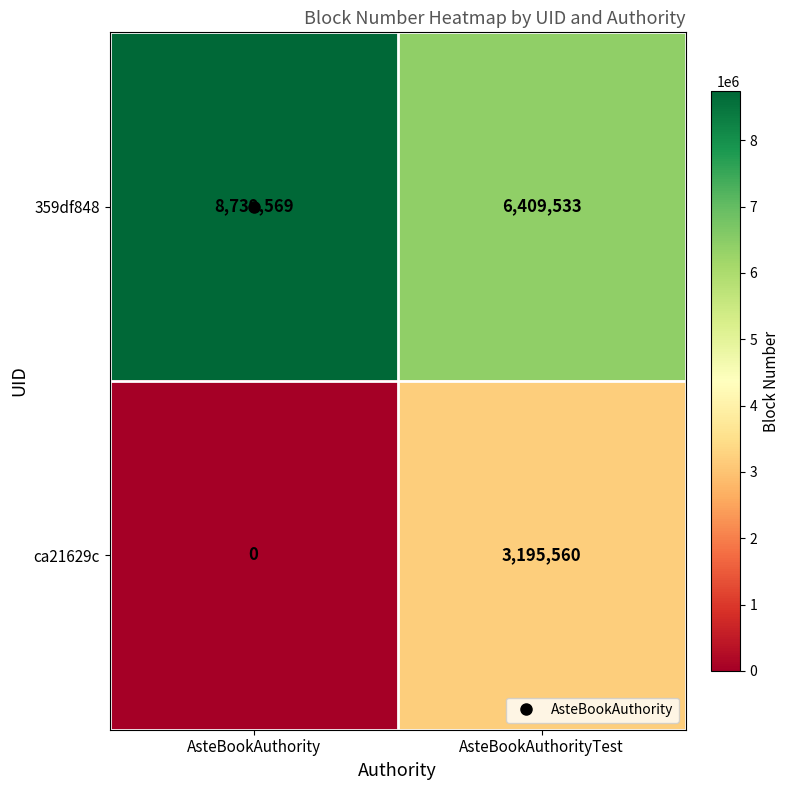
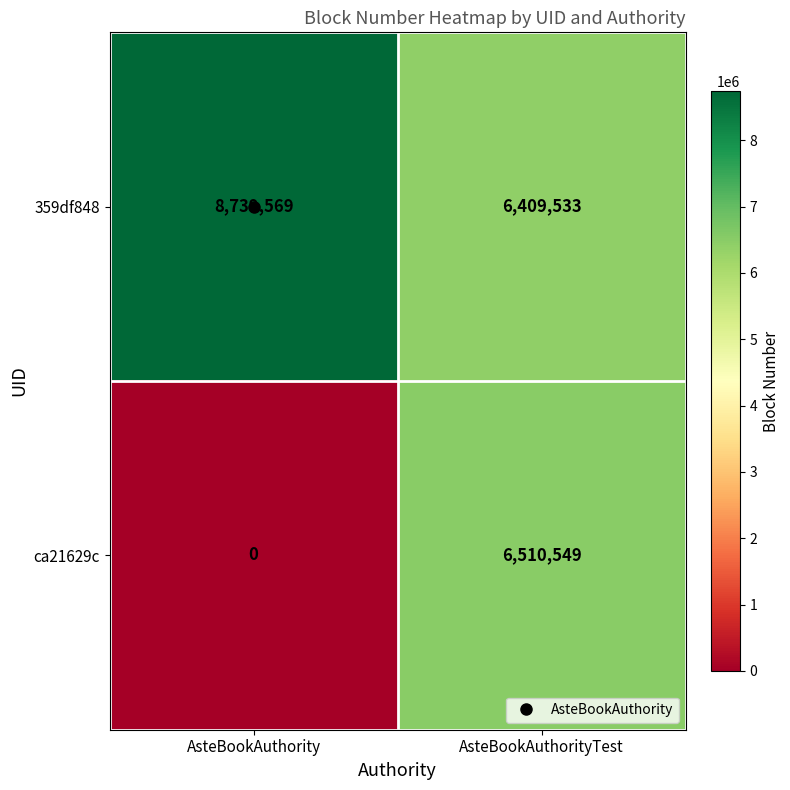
ca21629c, AsteBookAuthorityTest: 3,195,560 -> 6,510,549
